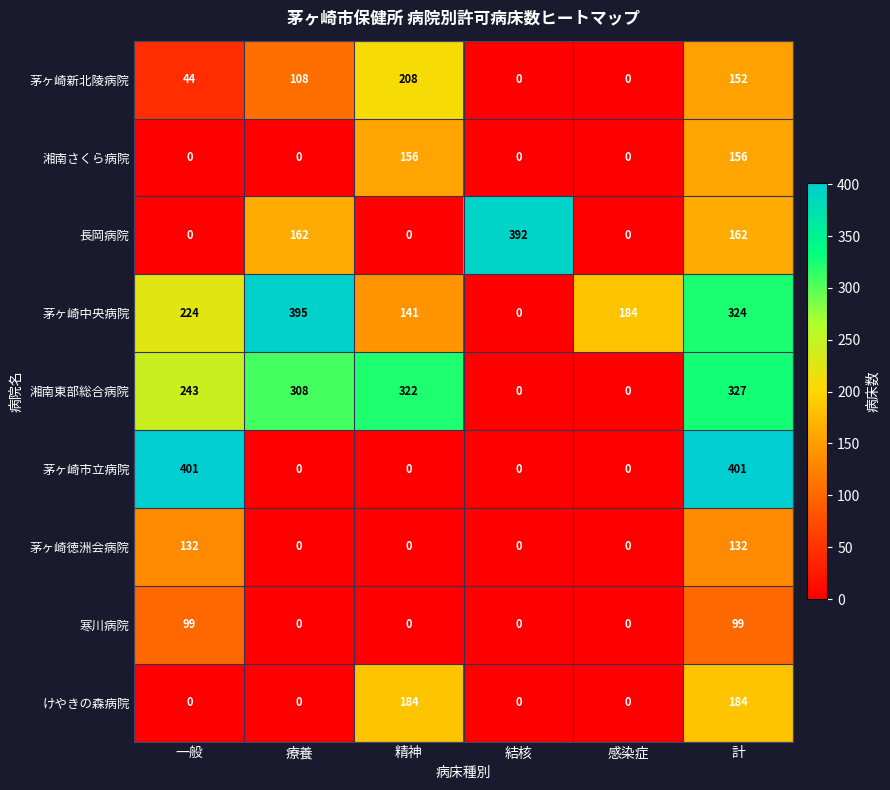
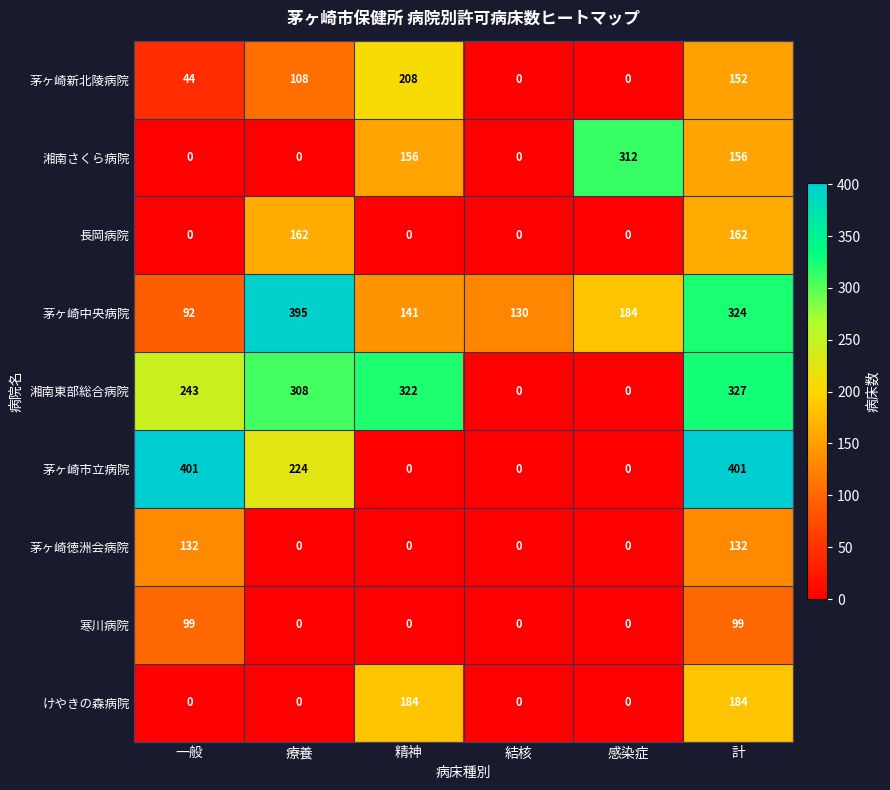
湘南さくら病院, 感染症: 0 -> 312
長岡病院, 結核: 392 -> 0
茅ヶ崎中央病院, 一般: 224 -> 92
茅ヶ崎中央病院, 結核: 0 -> 130
茅ヶ崎市立病院, 療養: 0 -> 224
